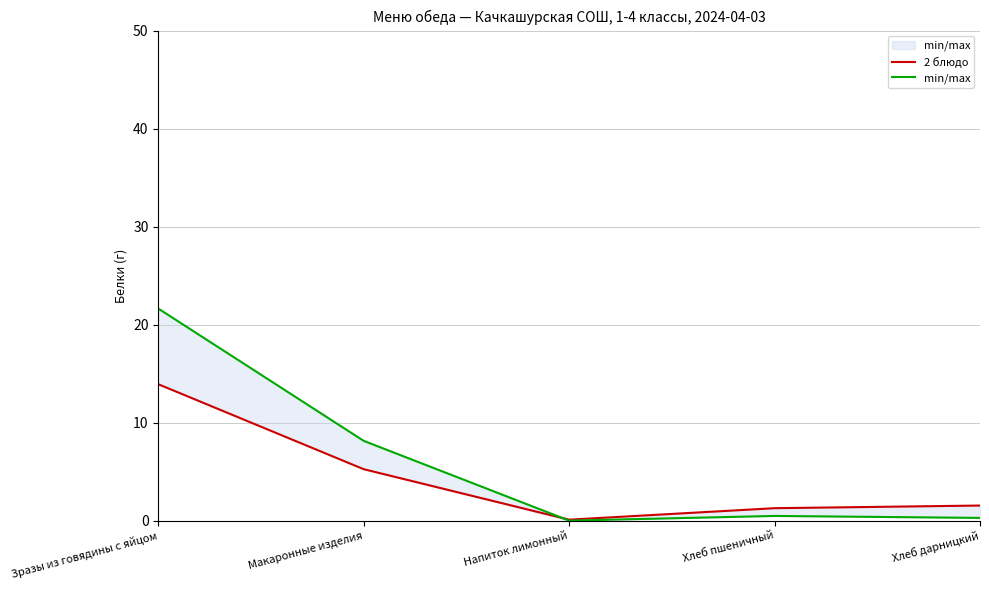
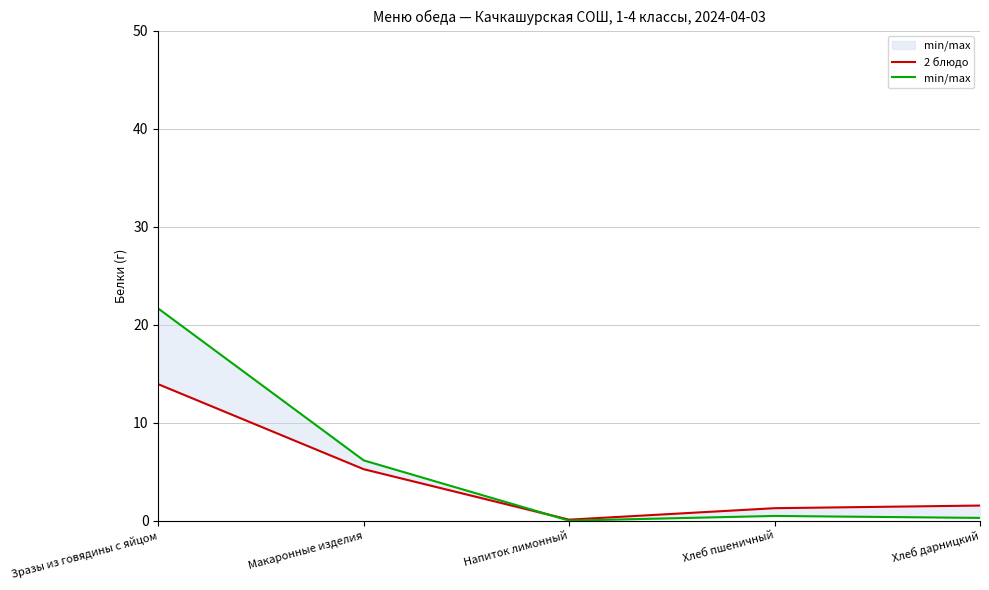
min/max, Макаронные изделия: 8 -> 6
